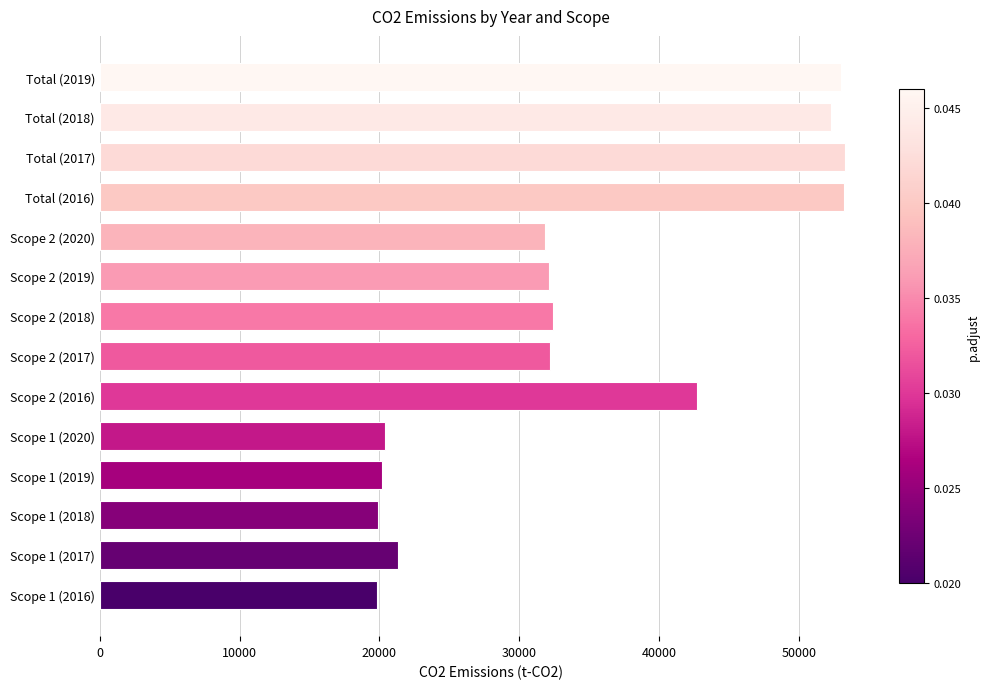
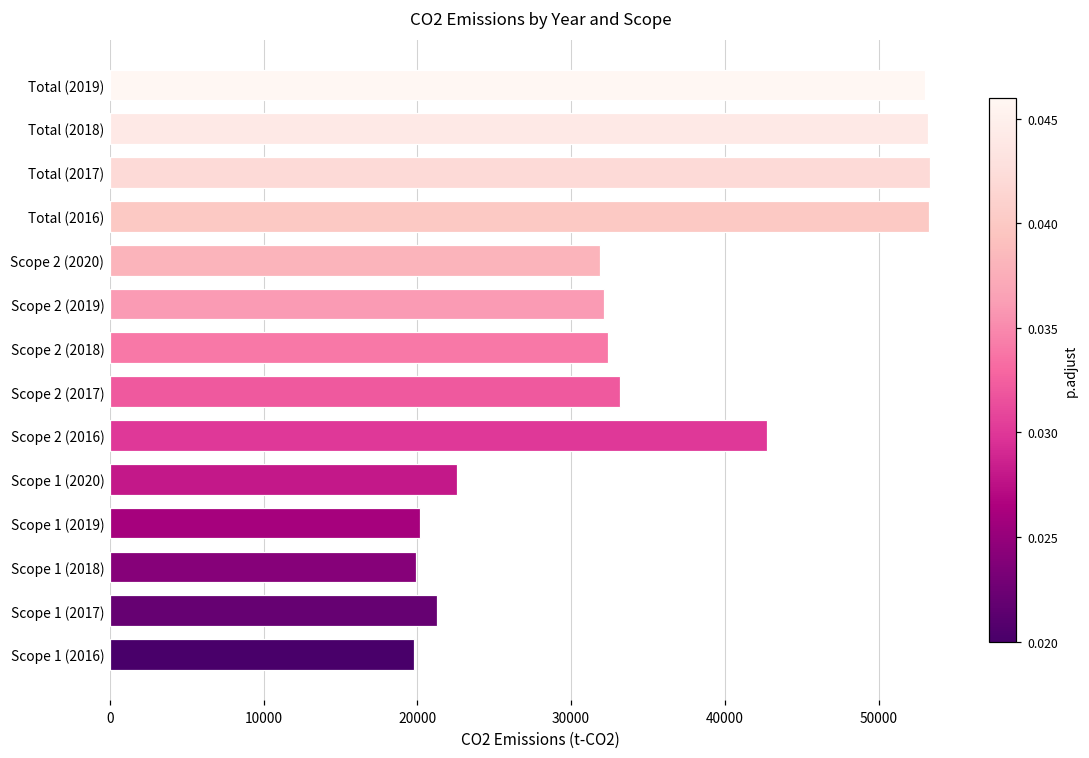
Total (2018): 52300 -> 53200
Scope 2 (2017): 32200 -> 33200
Scope 1 (2020): 20400 -> 22600
